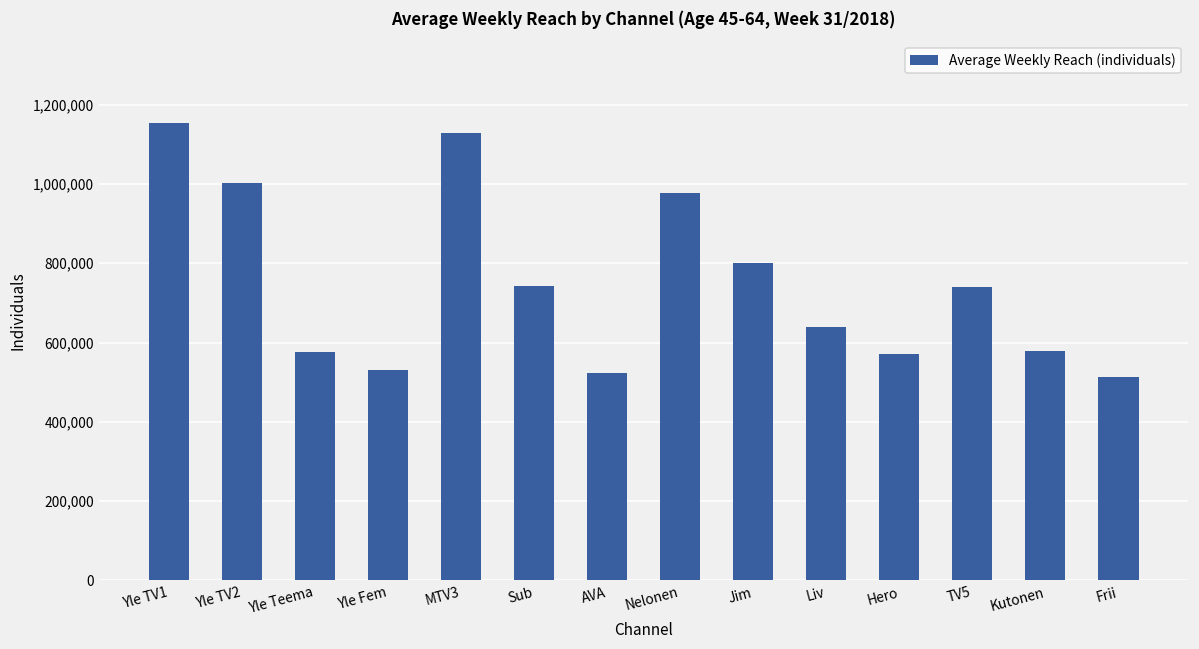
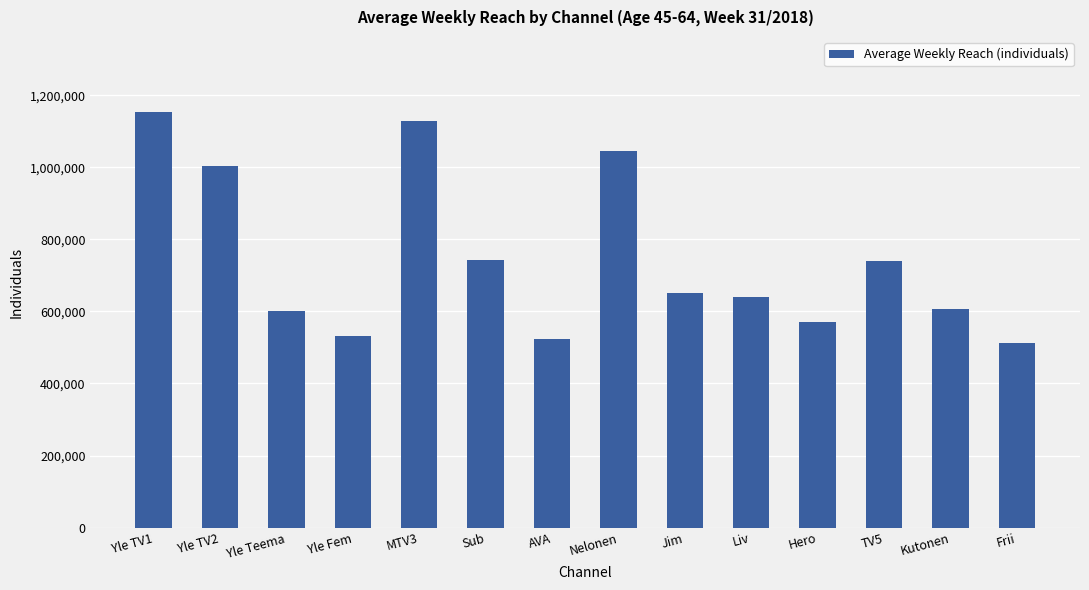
Yle Teema: 580,000 -> 600,000
Nelonen: 980,000 -> 1,040,000
Jim: 800,000 -> 650,000
Kutonen: 580,000 -> 610,000
